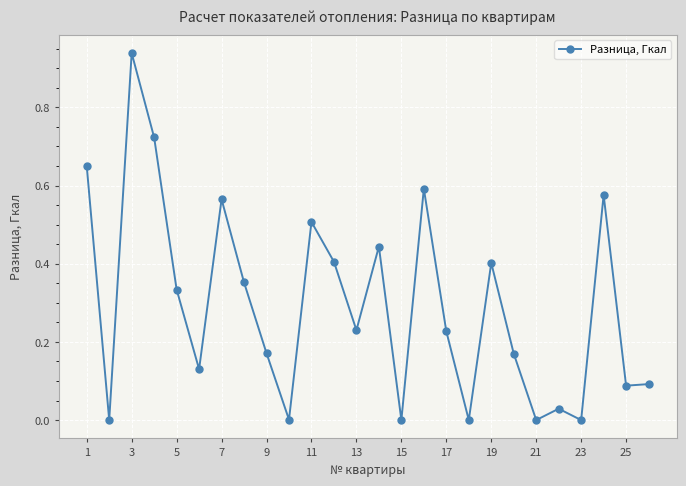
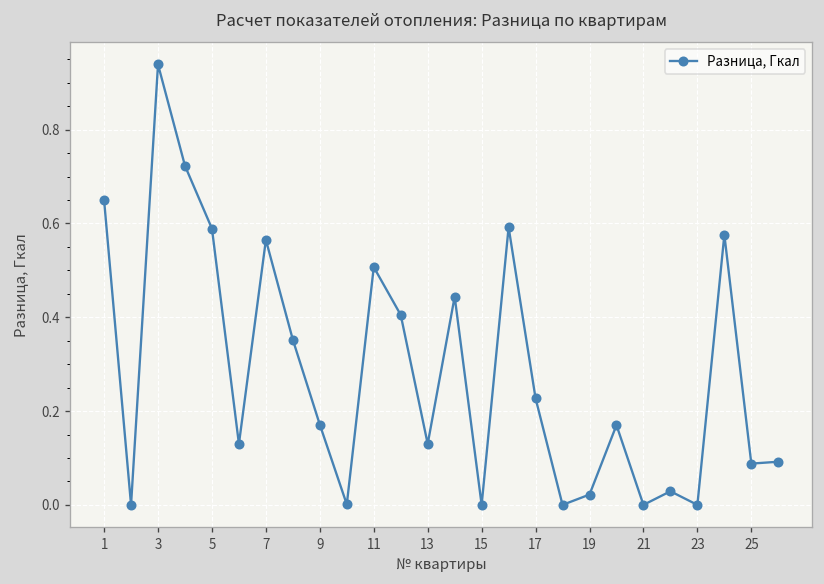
5: 0.33 -> 0.59
13: 0.23 -> 0.13
19: 0.40 -> 0.02
